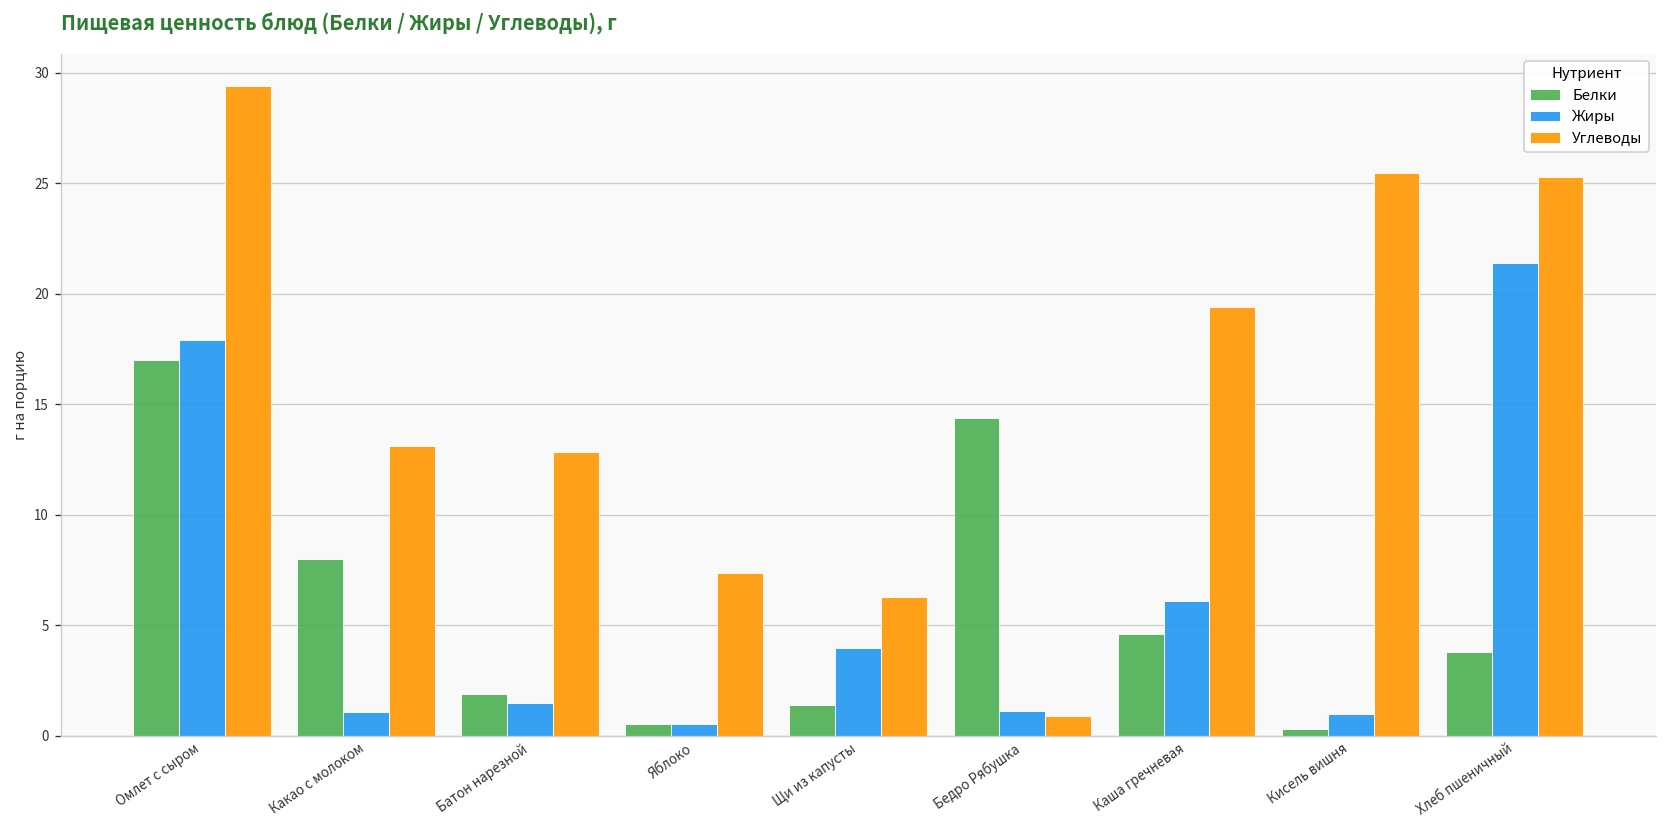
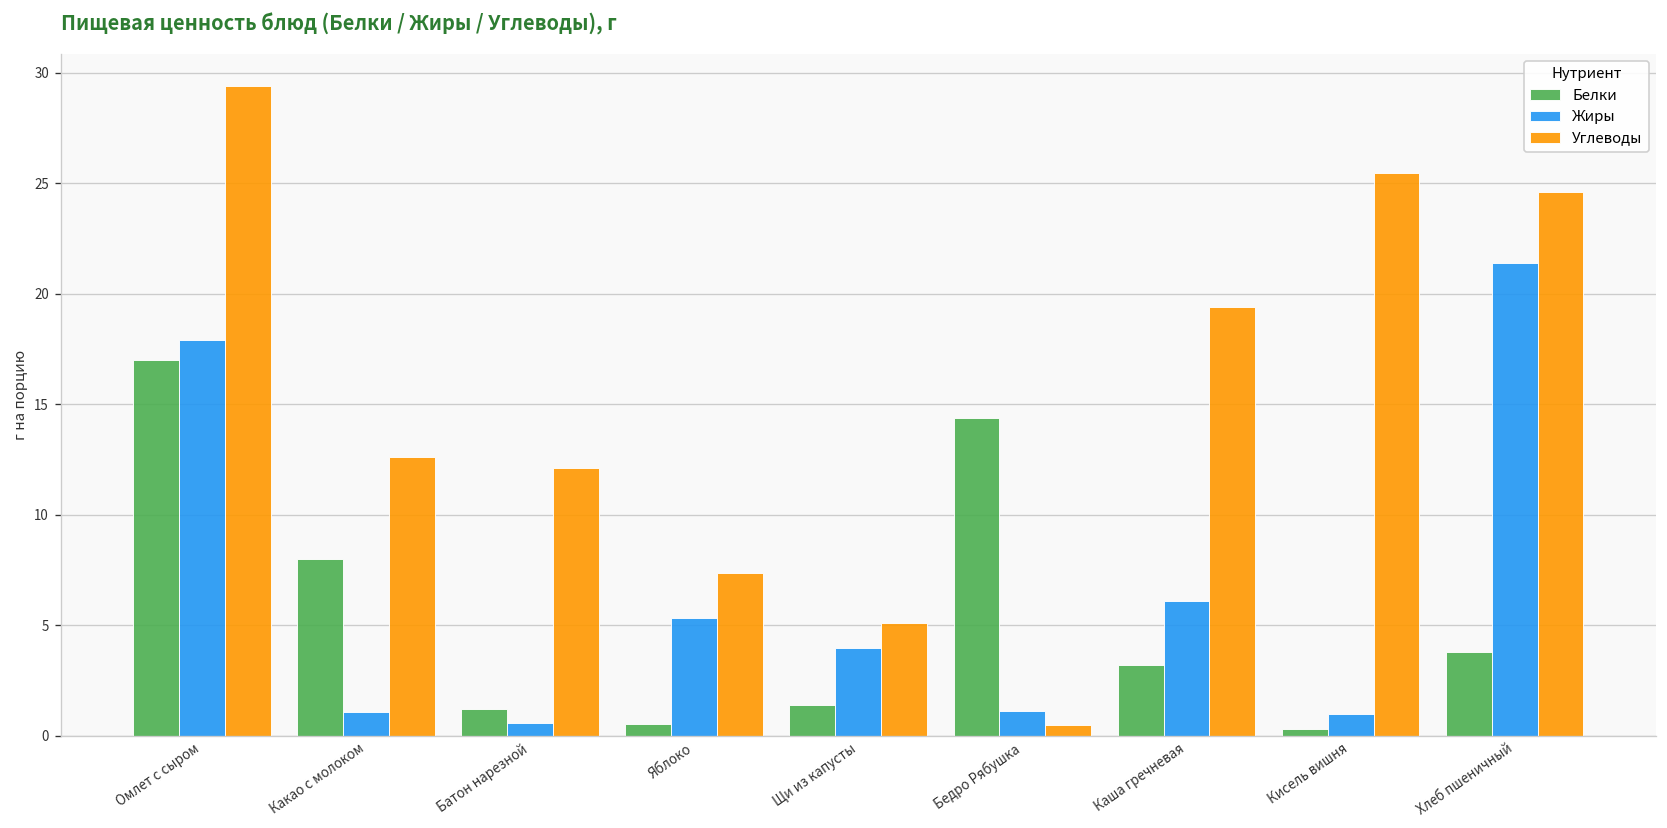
Углеводы, Какао с молоком: 13.1 -> 12.6
Белки, Батон нарезной: 1.9 -> 1.2
Жиры, Батон нарезной: 1.5 -> 0.6
Углеводы, Батон нарезной: 12.9 -> 12.1
Жиры, Яблоко: 0.5 -> 5.3
Углеводы, Щи из капусты: 6.3 -> 5.1
Углеводы, Бедро Рябушка: 0.9 -> 0.5
Белки, Каша гречневая: 4.6 -> 3.2
Углеводы, Хлеб пшеничный: 25.3 -> 24.6
